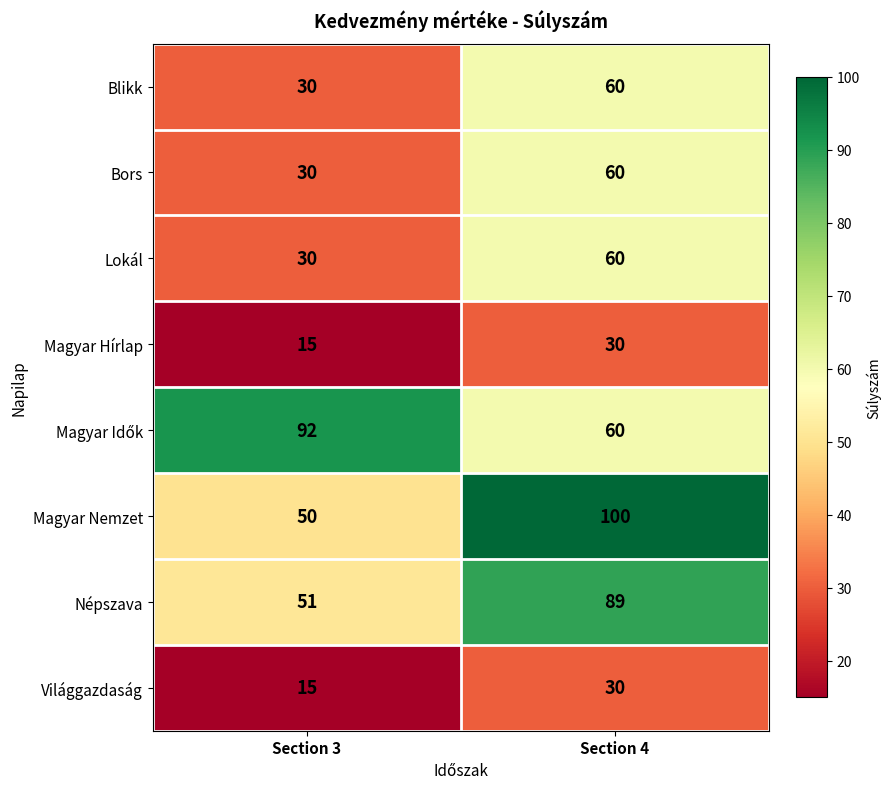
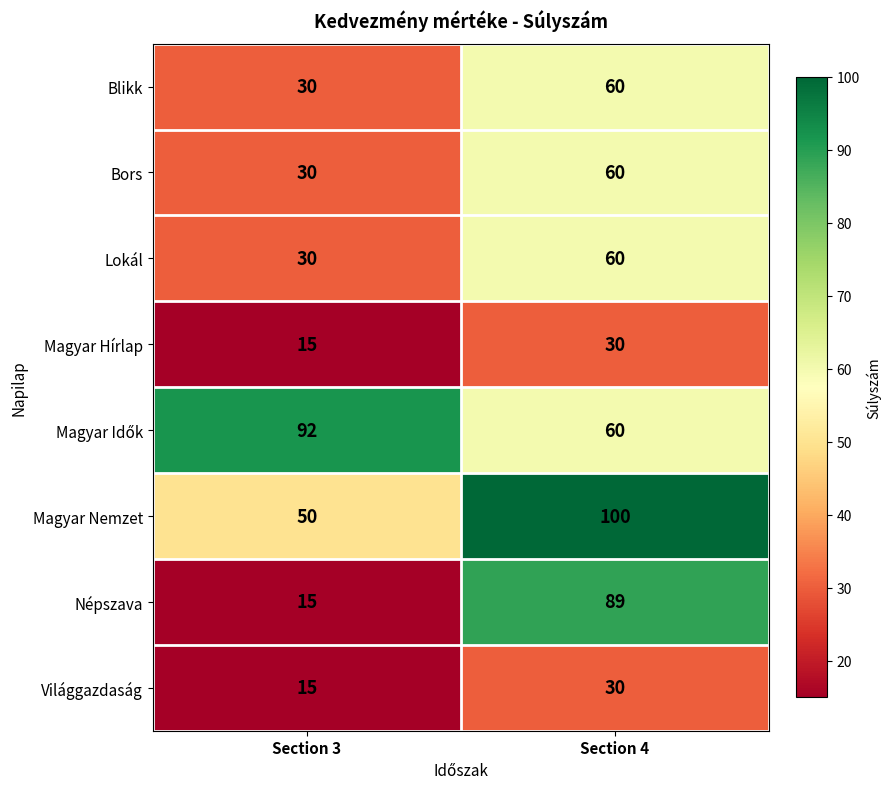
Népszava, Section 3: 51 -> 15
